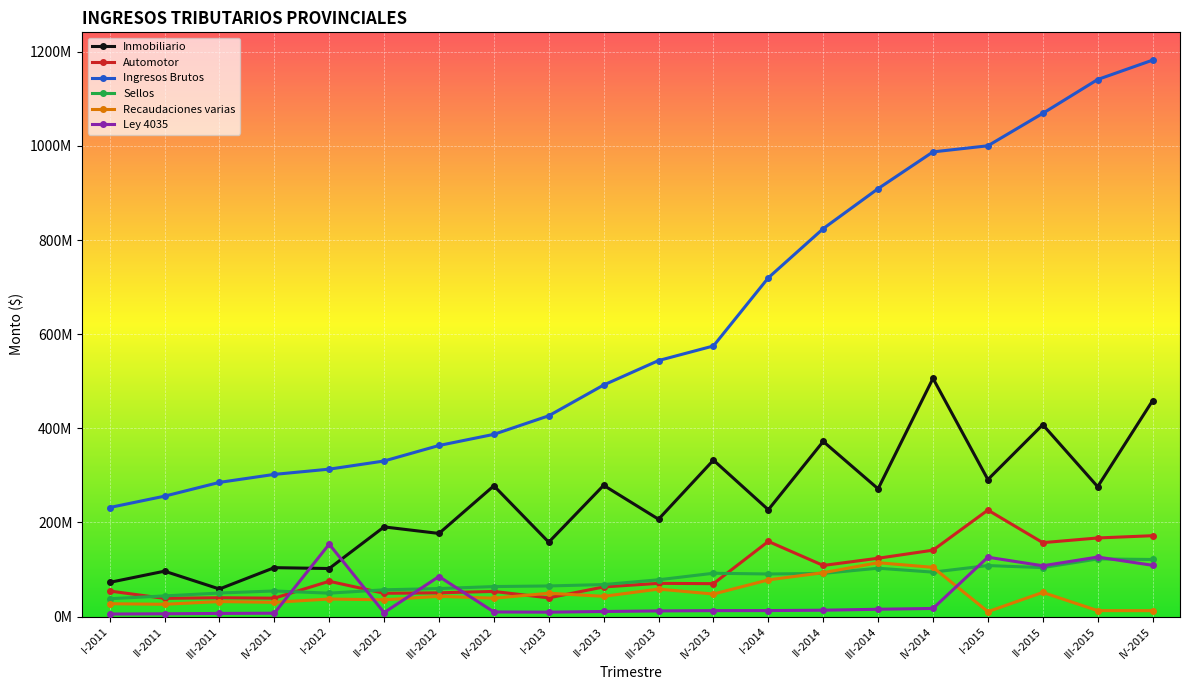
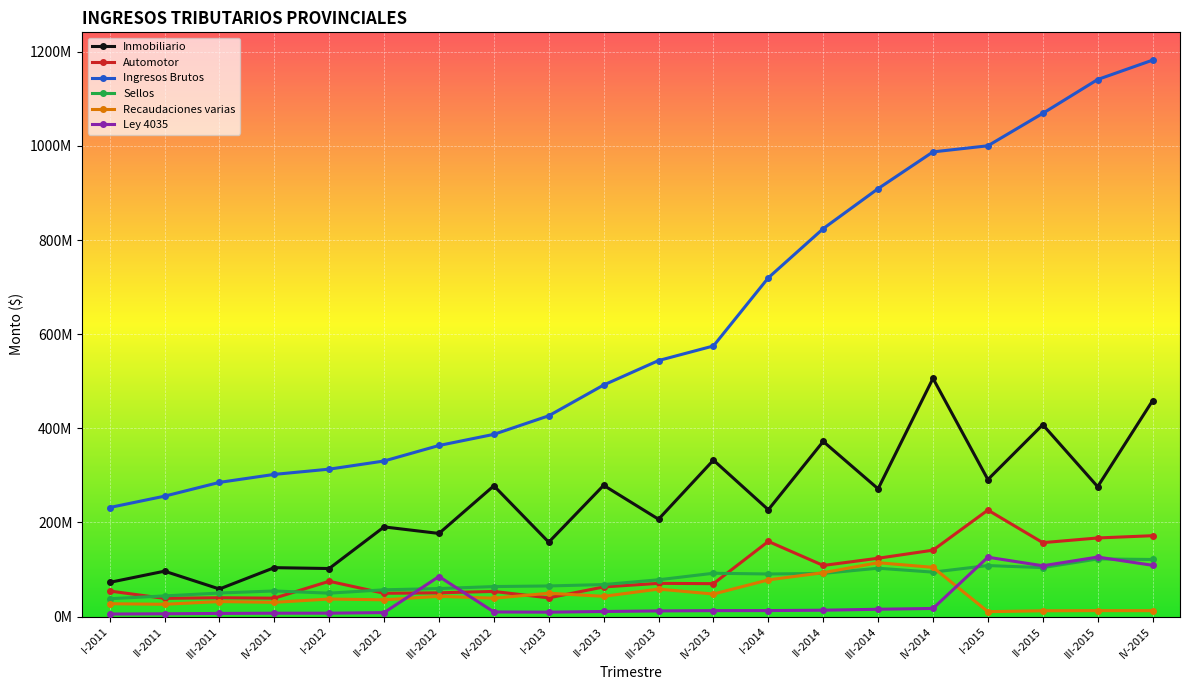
Ley 4035, I-2012: 150000000 -> 10000000
Recaudaciones varias, II-2015: 50000000 -> 10000000
